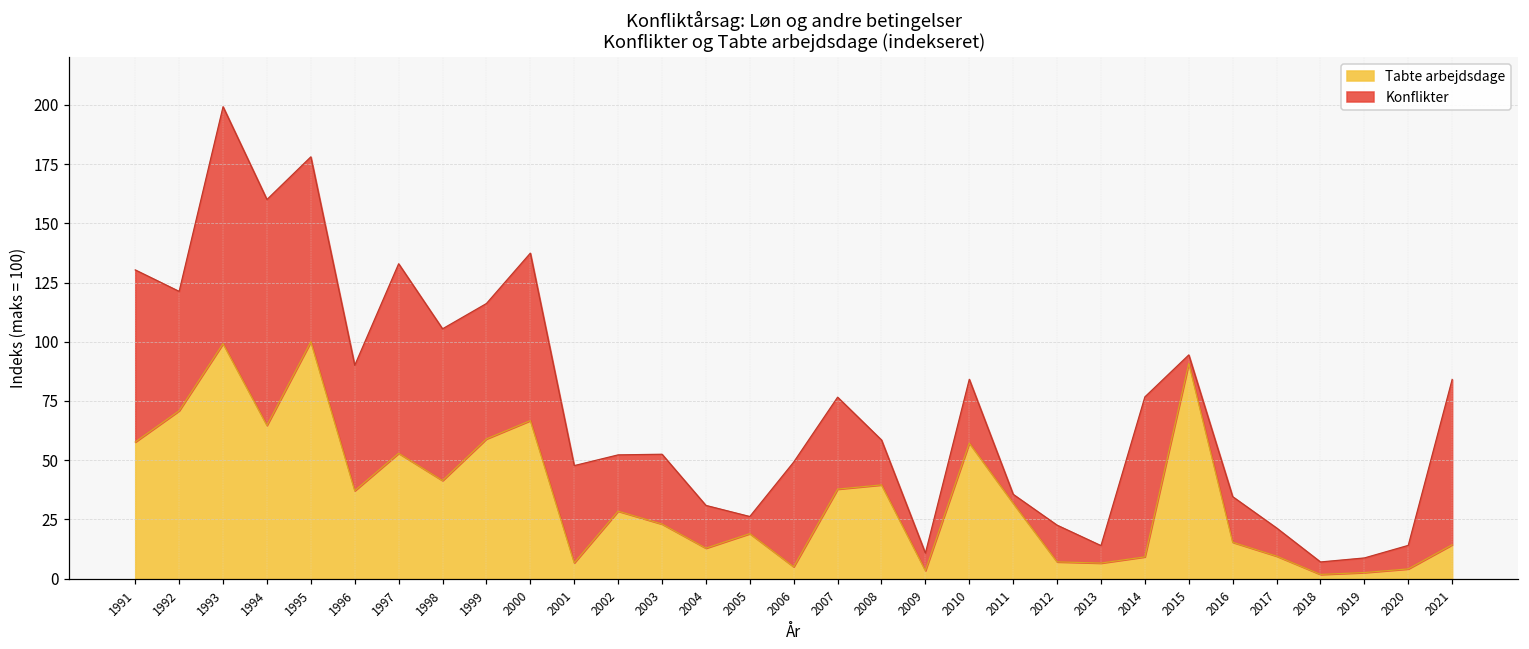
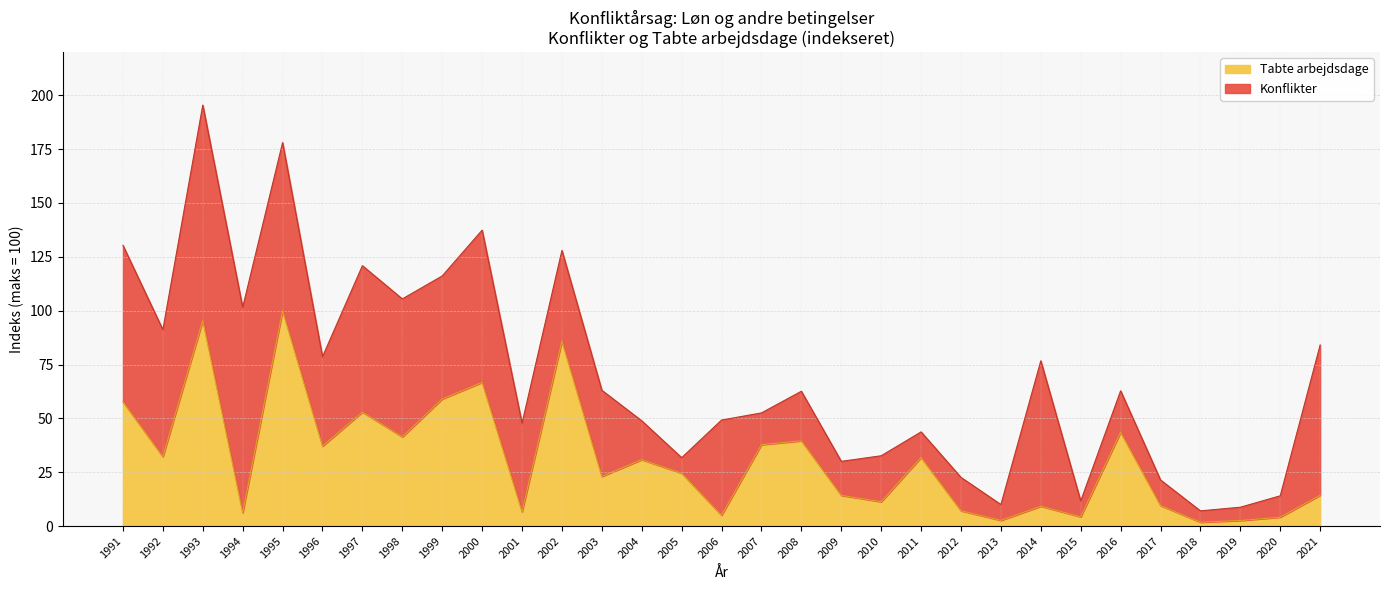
Tabte arbejdsdage, 1992: 71 -> 32
Konflikter, 1992: 50 -> 59
Tabte arbejdsdage, 1993: 99 -> 95
Tabte arbejdsdage, 1994: 65 -> 6
Konflikter, 1996: 53 -> 42
Konflikter, 1997: 80 -> 68
Tabte arbejdsdage, 2002: 28 -> 86
Konflikter, 2002: 24 -> 42
Konflikter, 2003: 29 -> 40
Tabte arbejdsdage, 2004: 13 -> 31
Tabte arbejdsdage, 2005: 19 -> 25
Konflikter, 2007: 39 -> 15
Konflikter, 2008: 19 -> 23
Tabte arbejdsdage, 2009: 3 -> 14
Konflikter, 2009: 7 -> 16
Tabte arbejdsdage, 2010: 57 -> 11
Konflikter, 2010: 27 -> 21
Konflikter, 2011: 4 -> 12
Tabte arbejdsdage, 2013: 7 -> 3
Tabte arbejdsdage, 2015: 91 -> 4
Konflikter, 2015: 4 -> 7
Tabte arbejdsdage, 2016: 15 -> 44
